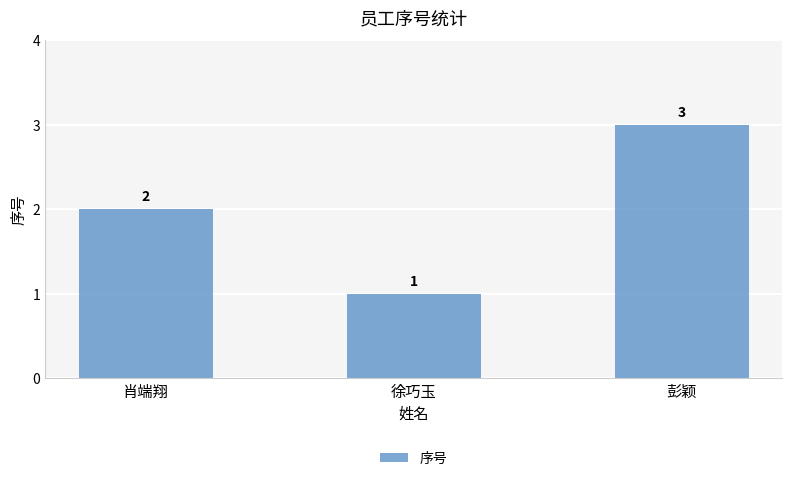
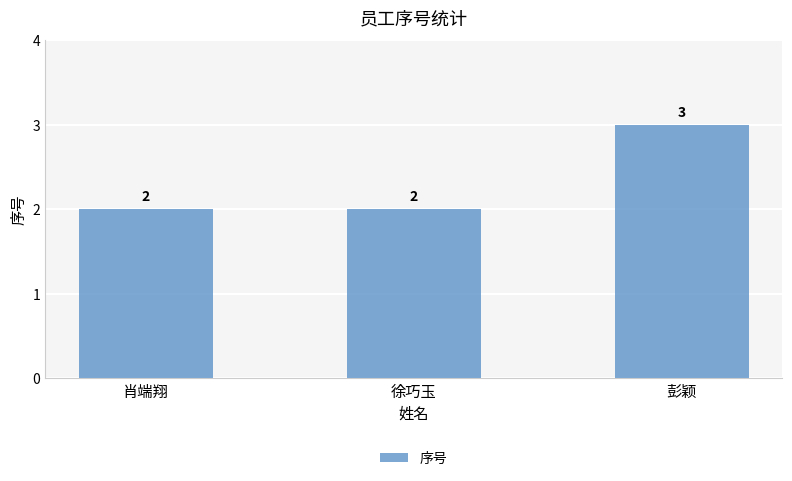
徐巧玉: 1 -> 2
